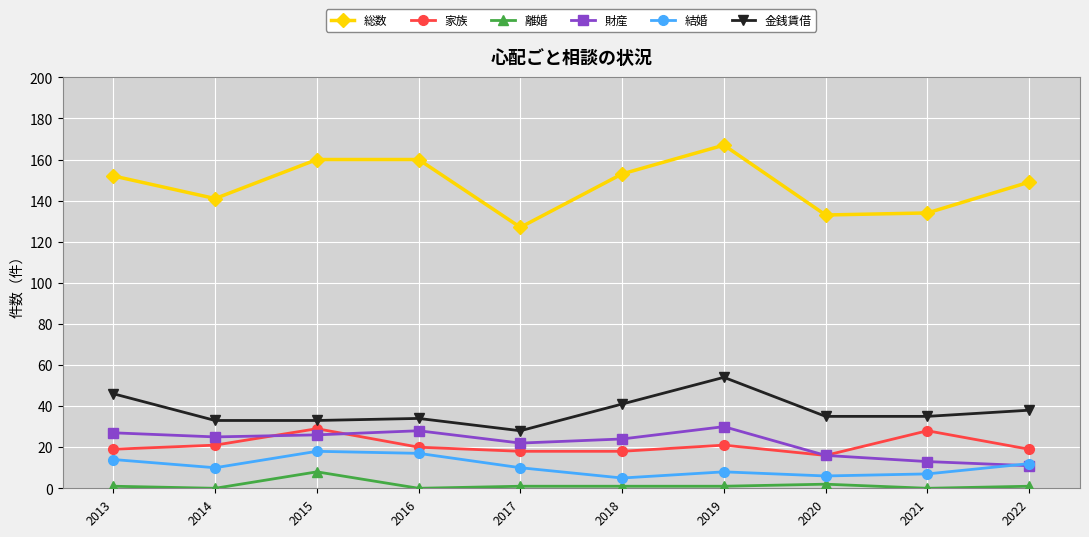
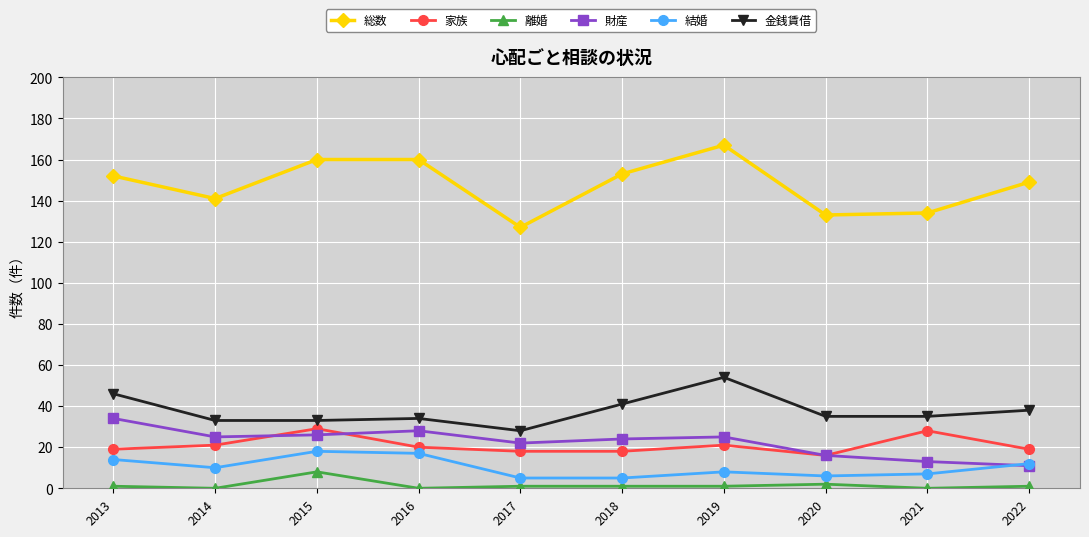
財産, 2013: 27 -> 34
結婚, 2017: 10 -> 5
財産, 2019: 30 -> 25
